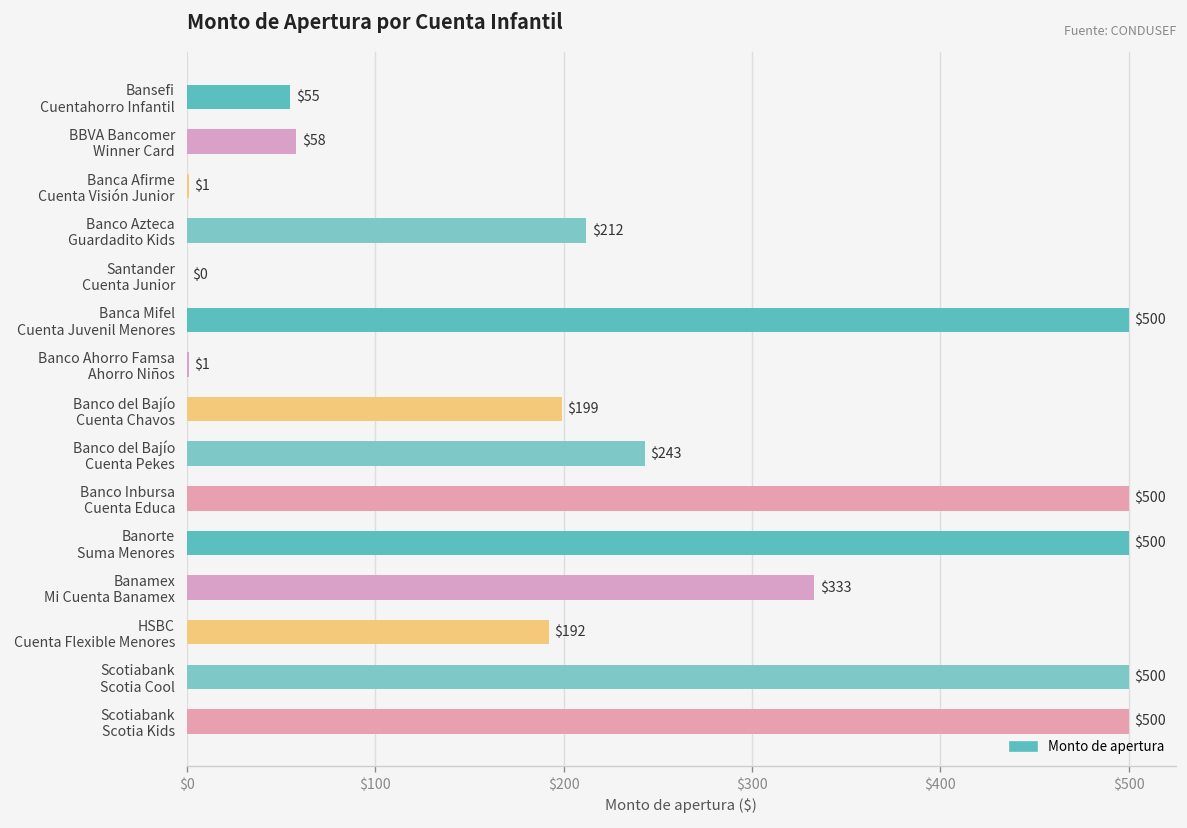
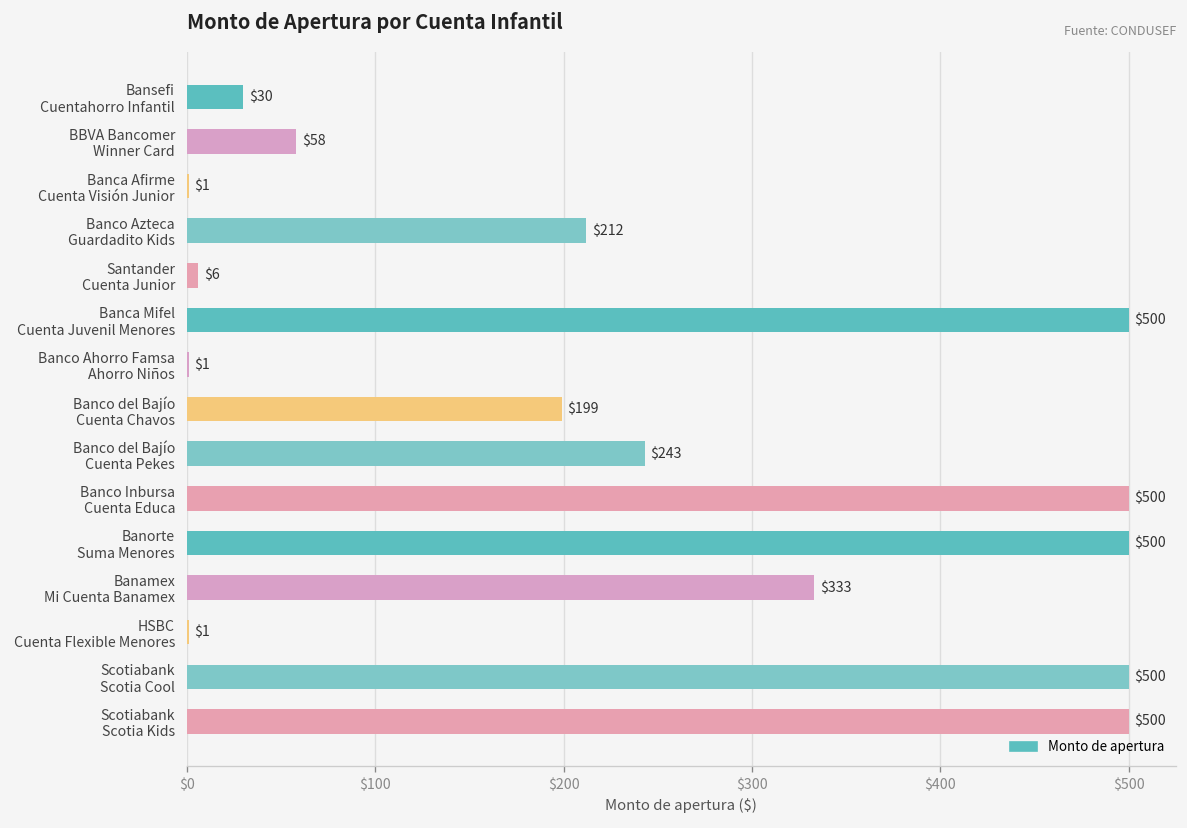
Bansefi Cuentahorro Infantil: $55 -> $30
Santander Cuenta Junior: $0 -> $6
HSBC Cuenta Flexible Menores: $192 -> $1
